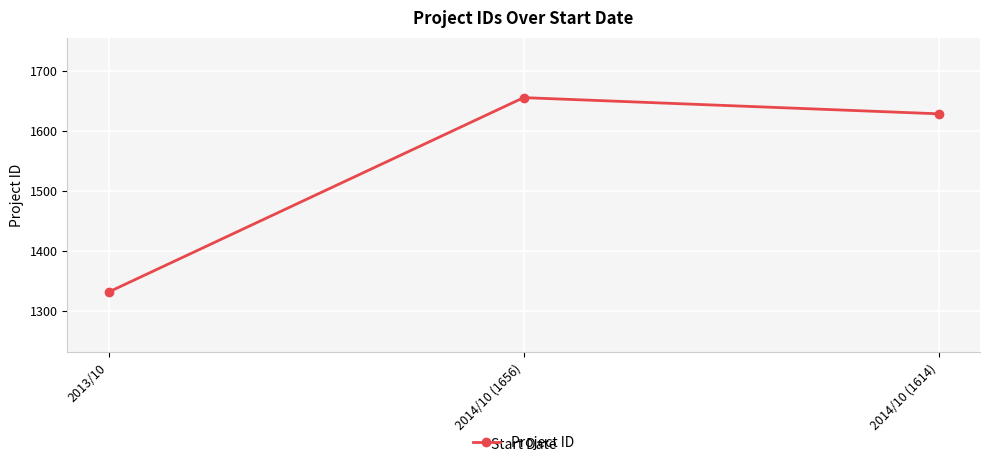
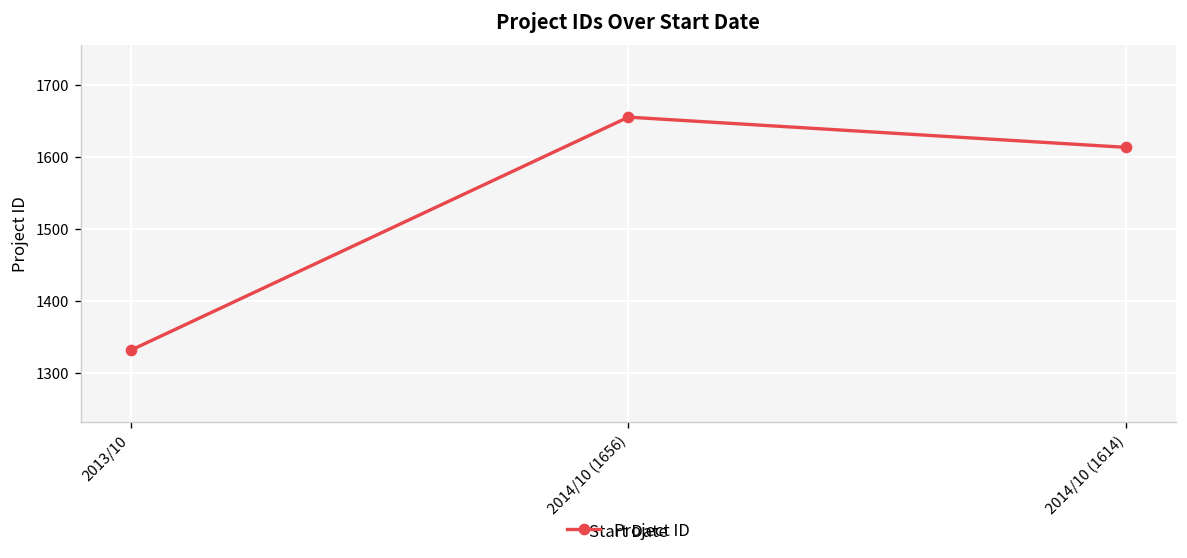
2014/10 (1614): 1630 -> 1610
